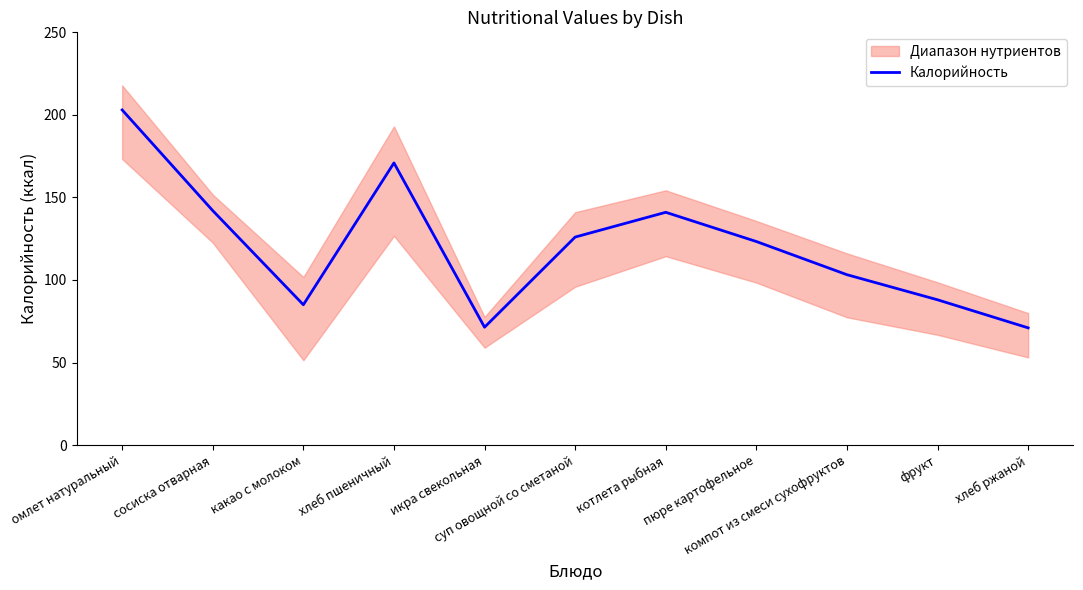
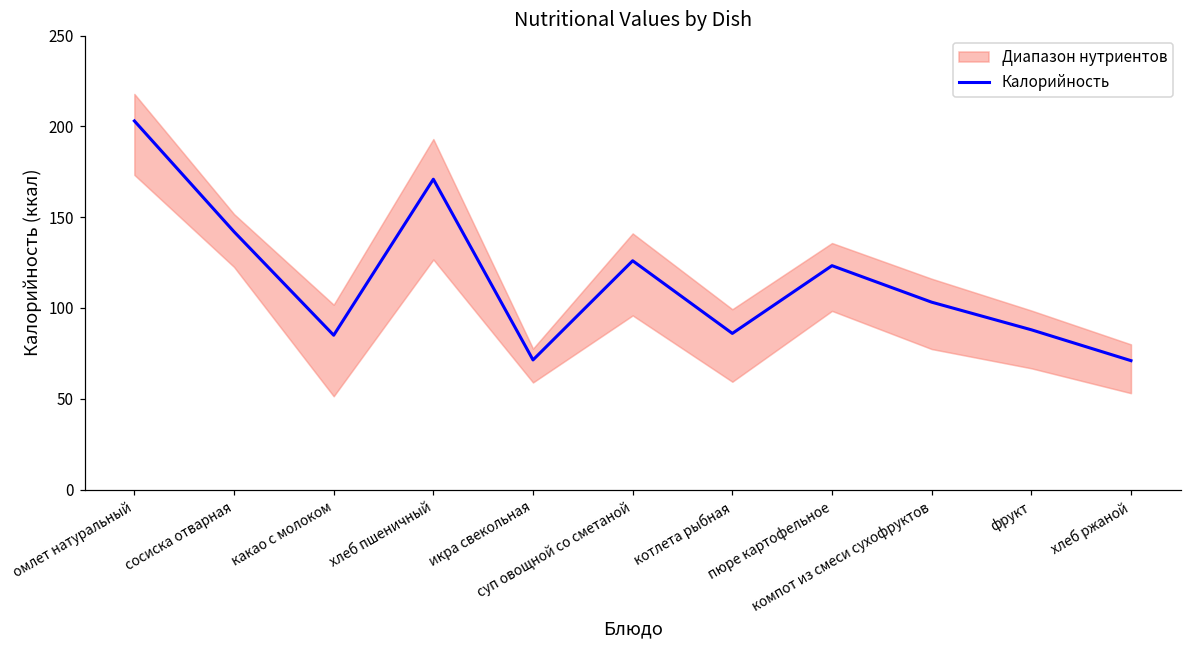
Калорийность, котлета рыбная: 141 -> 86
